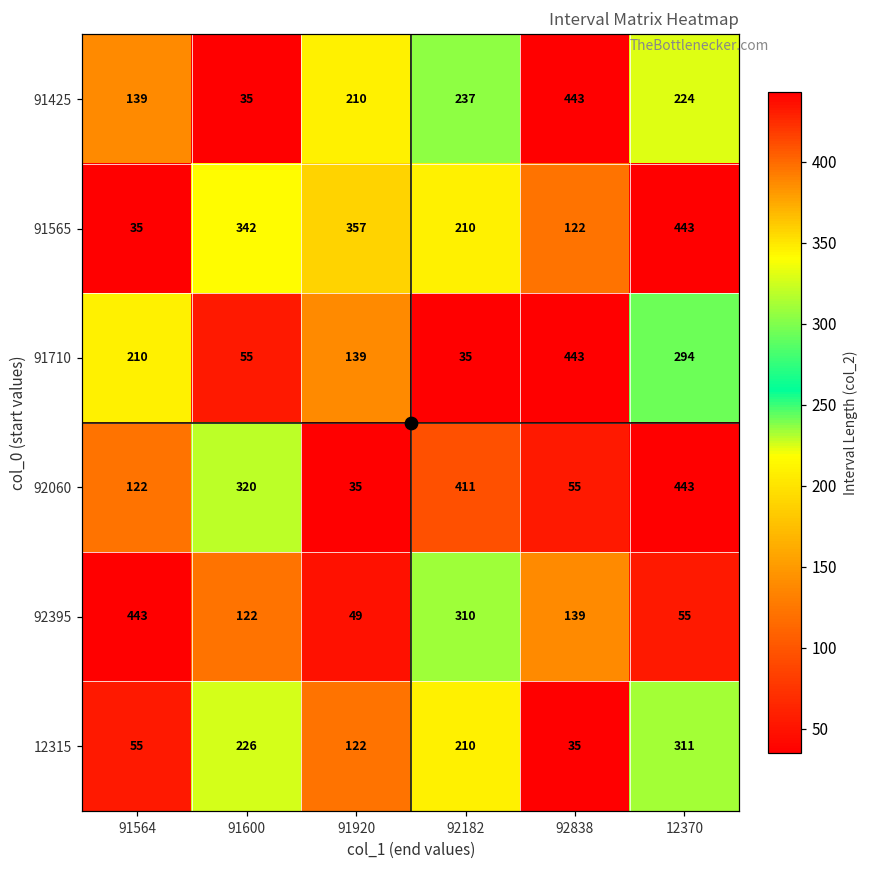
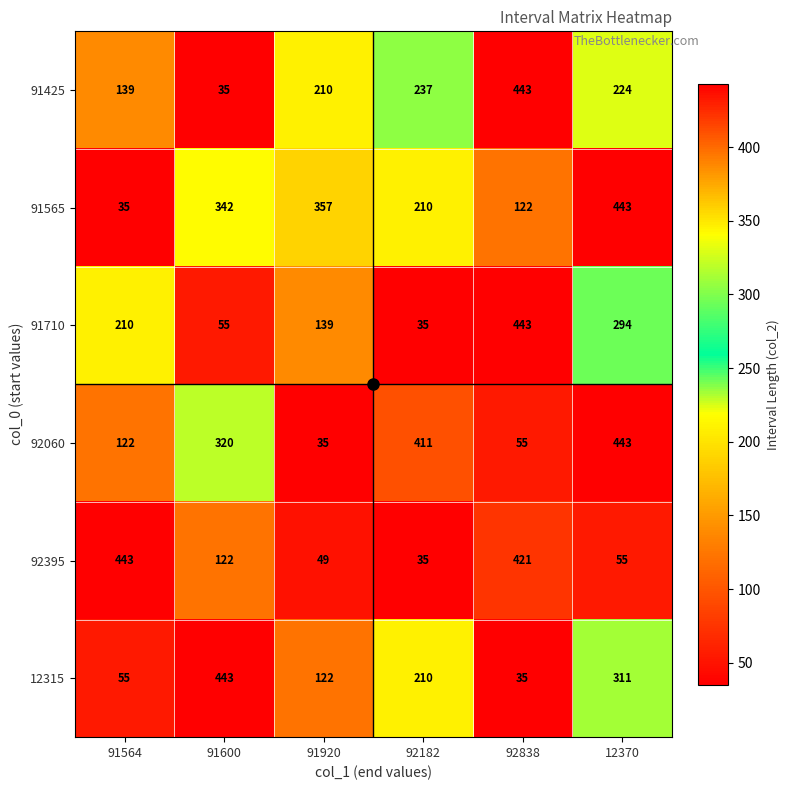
92395, 92182: 310 -> 35
92395, 92838: 139 -> 421
12315, 91600: 226 -> 443
